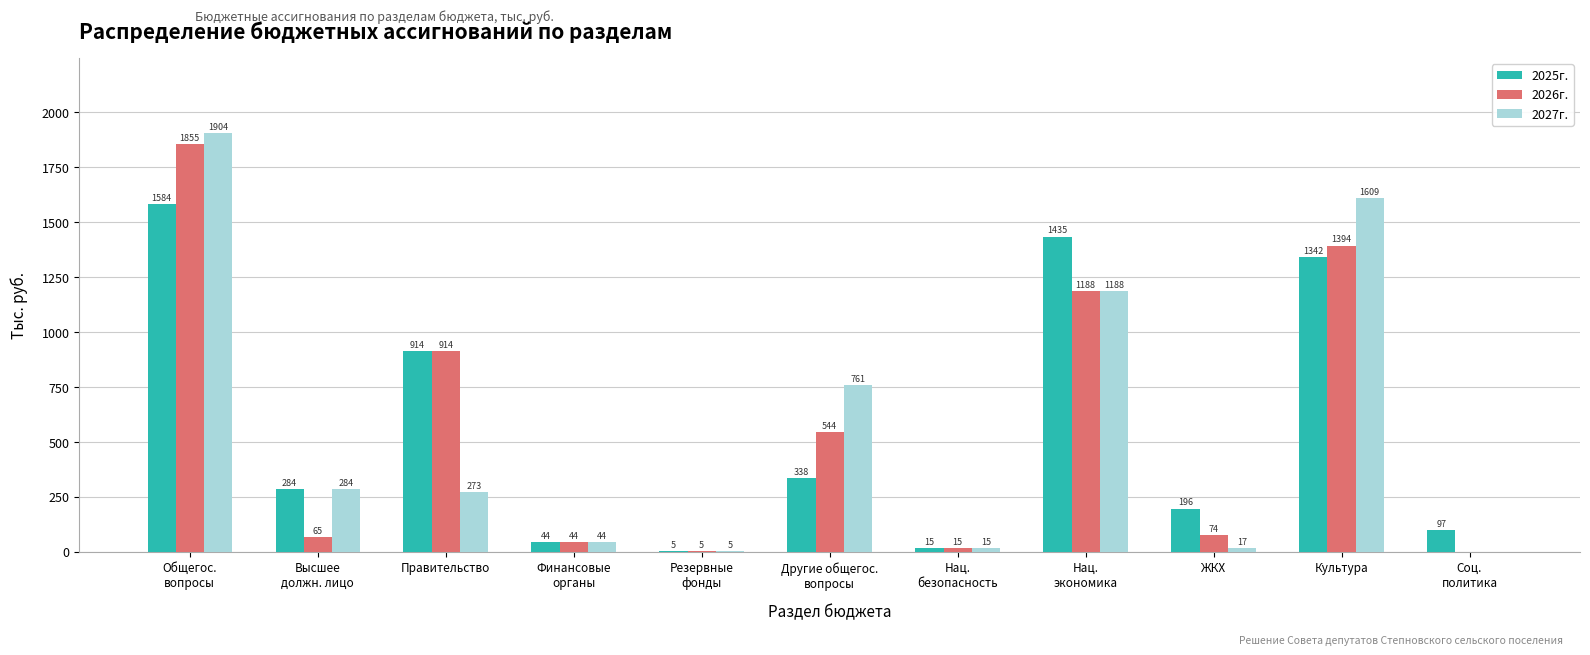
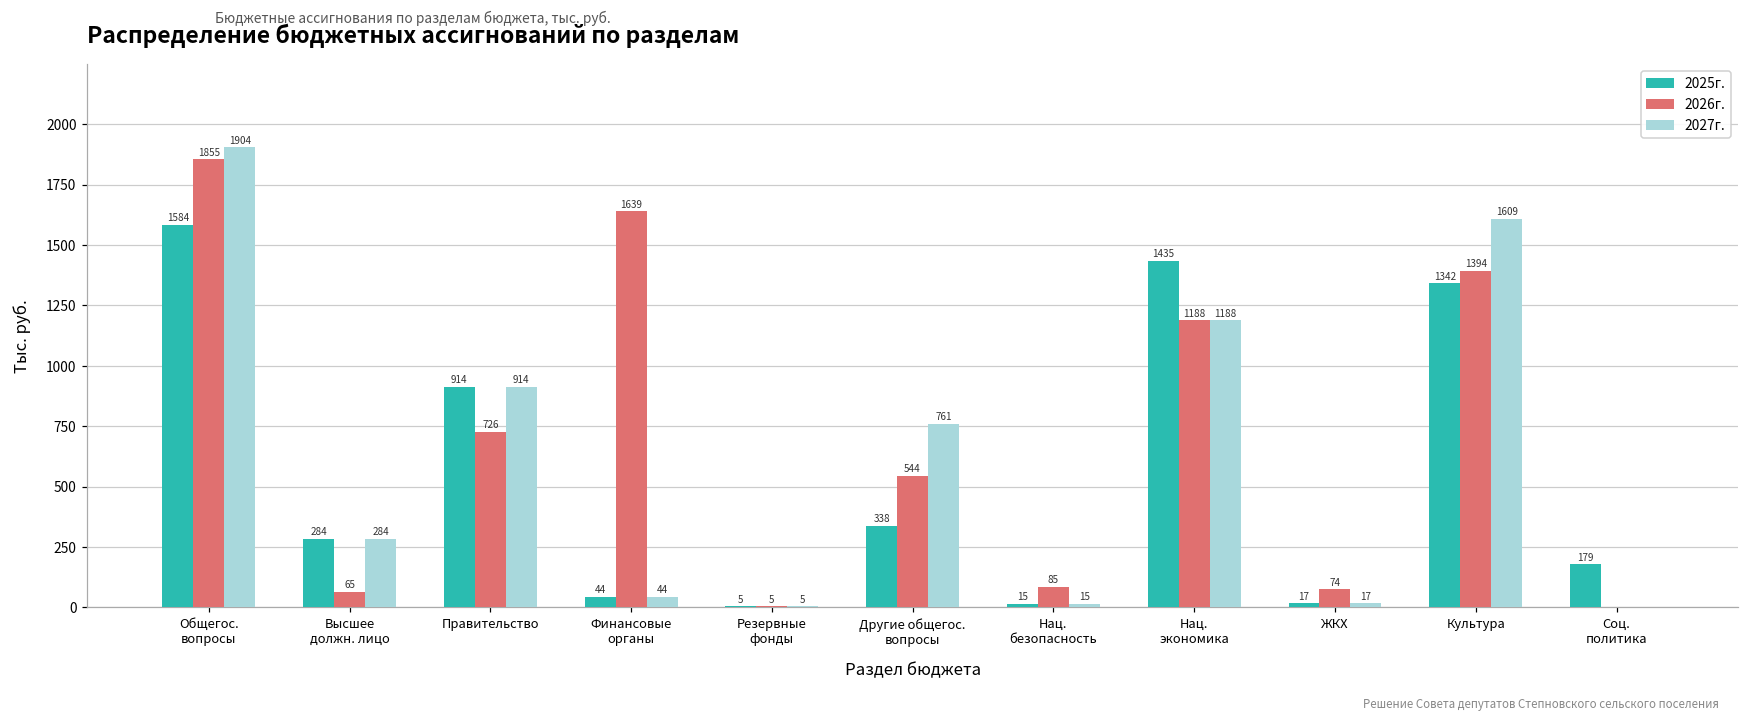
2026г., Правительство: 914 -> 726
2027г., Правительство: 273 -> 914
2026г., Финансовые органы: 44 -> 1639
2026г., Нац. безопасность: 15 -> 85
2025г., ЖКХ: 196 -> 17
2025г., Соц. политика: 97 -> 179
